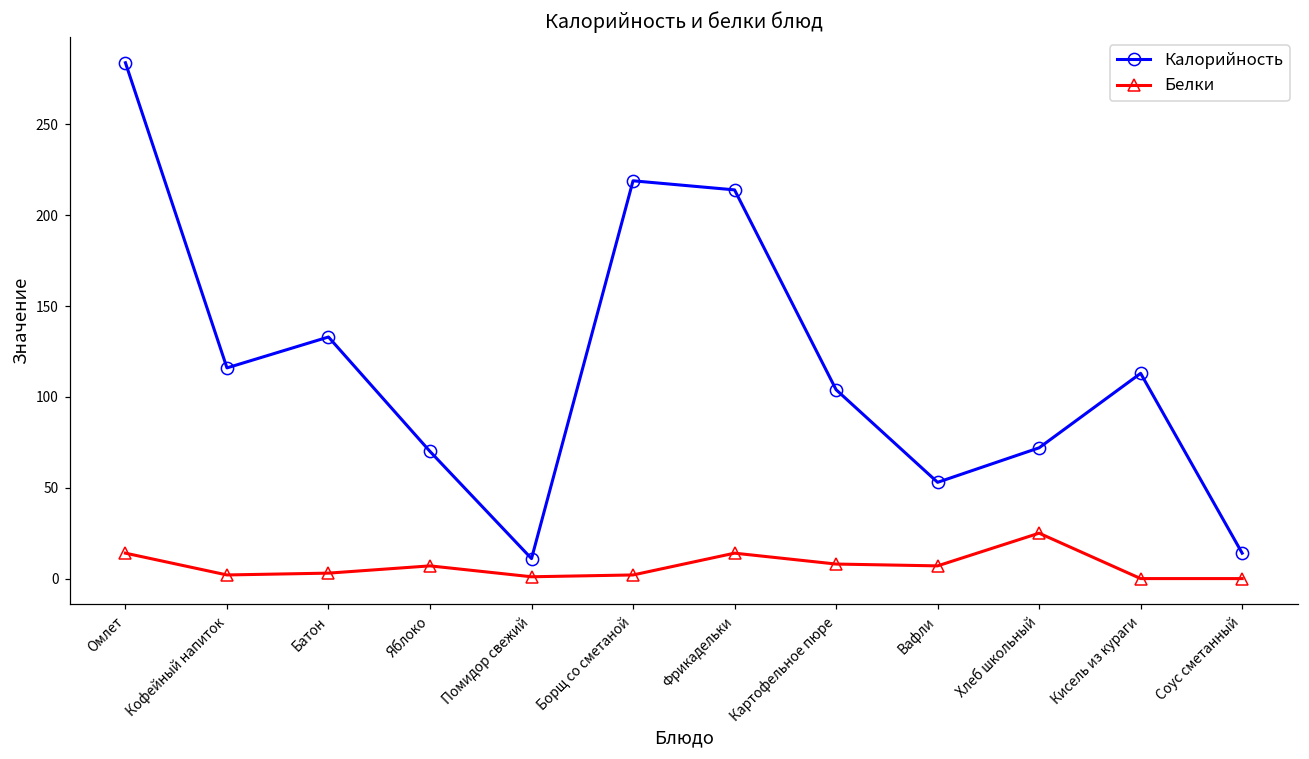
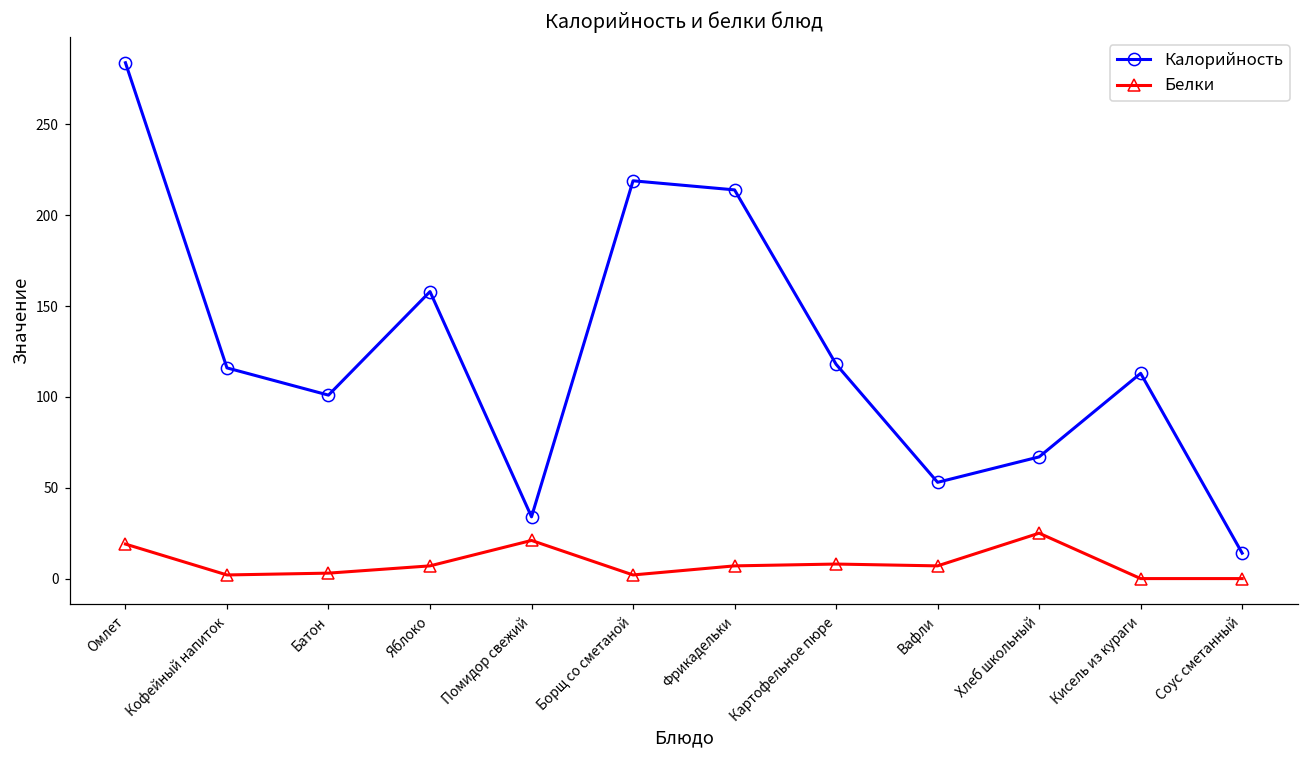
Белки, Омлет: 14 -> 19
Калорийность, Батон: 133 -> 101
Калорийность, Яблоко: 70 -> 158
Калорийность, Помидор свежий: 11 -> 34
Белки, Помидор свежий: 1 -> 21
Белки, Фрикадельки: 14 -> 7
Калорийность, Картофельное пюре: 104 -> 118
Калорийность, Хлеб школьный: 72 -> 67
